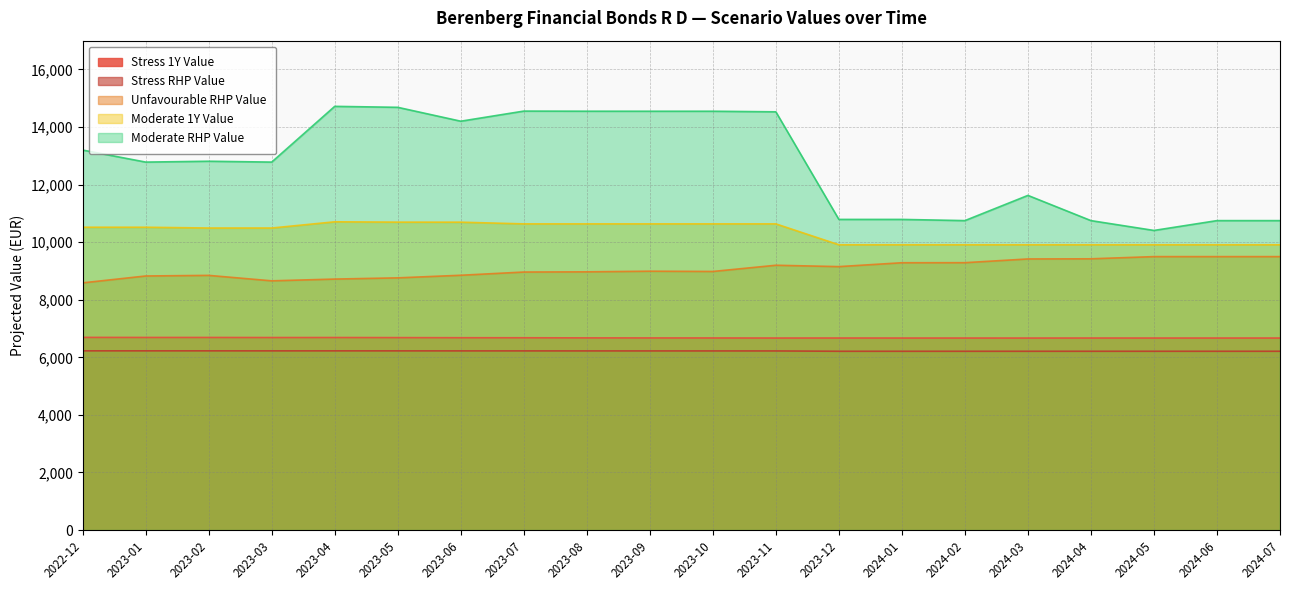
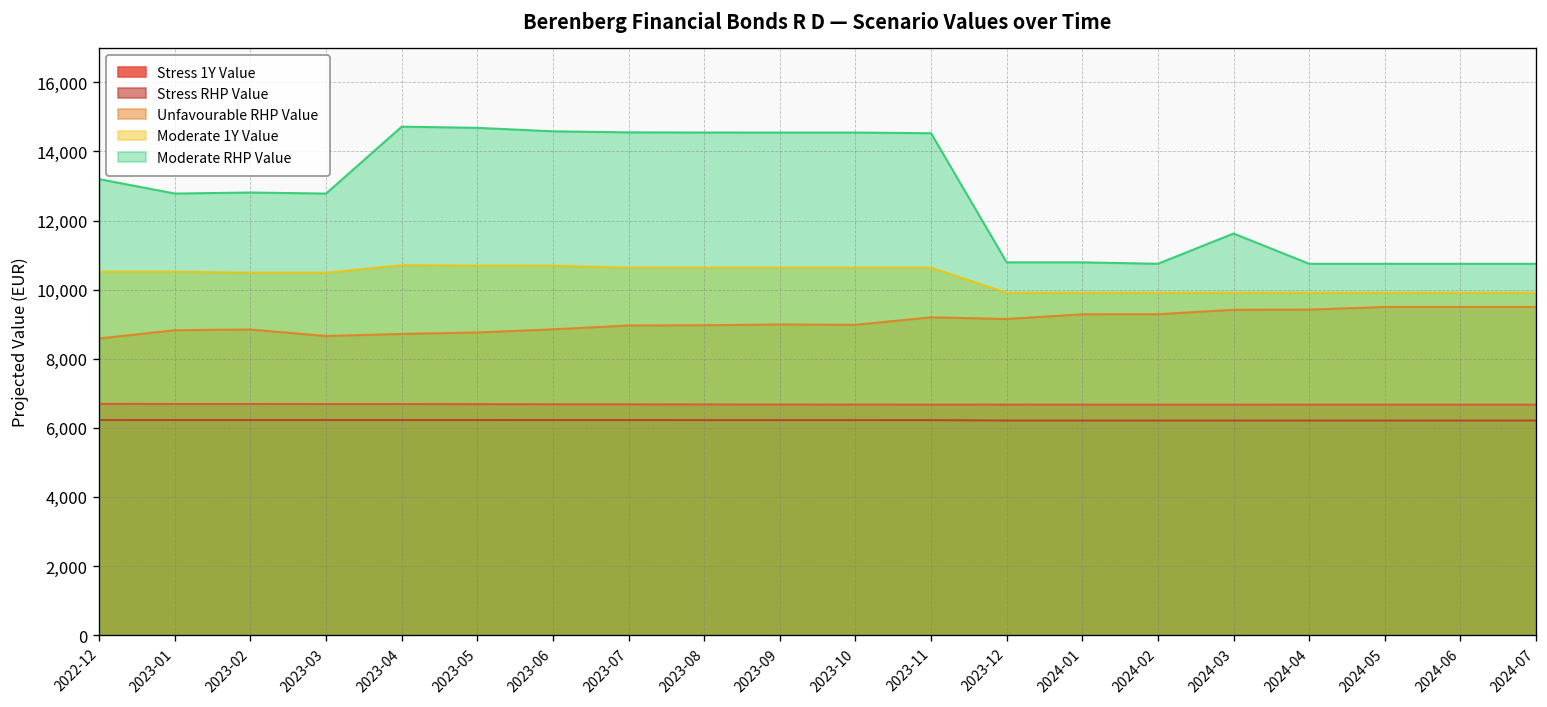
Moderate RHP Value, 2023-06: 14,200 -> 14,600
Moderate RHP Value, 2024-05: 10,400 -> 10,700
